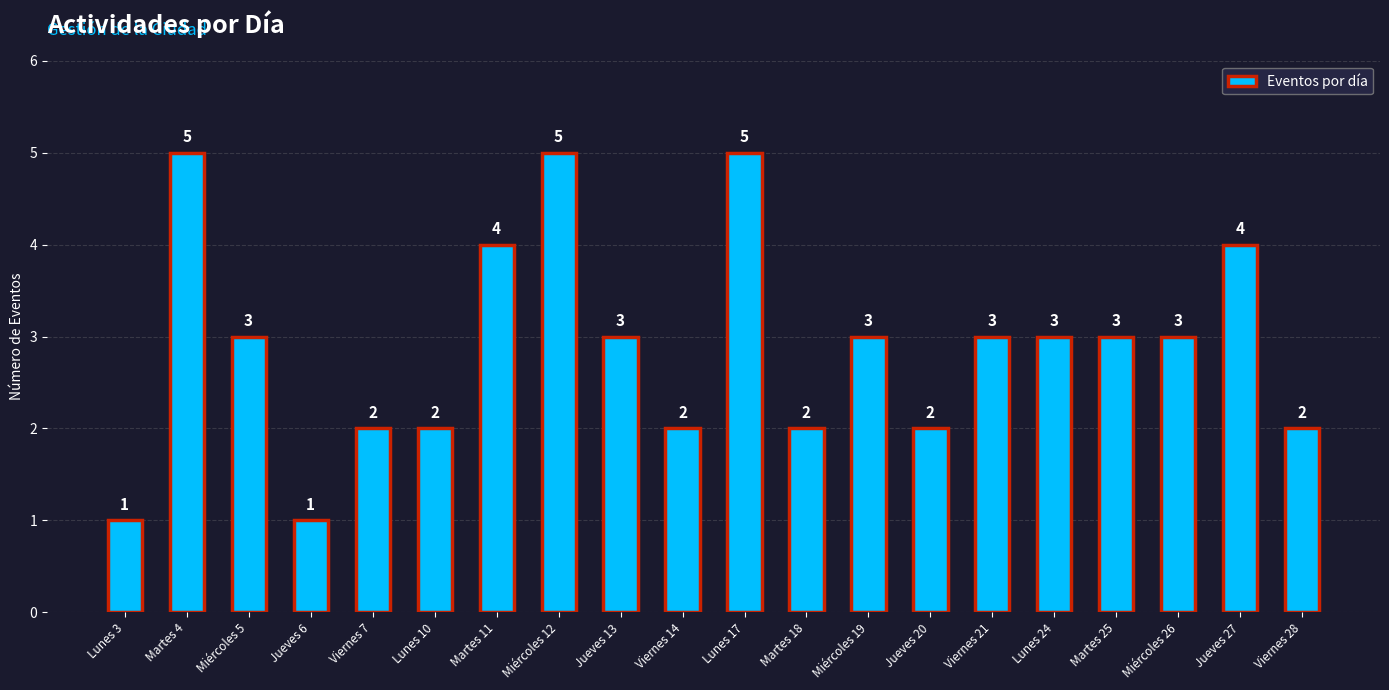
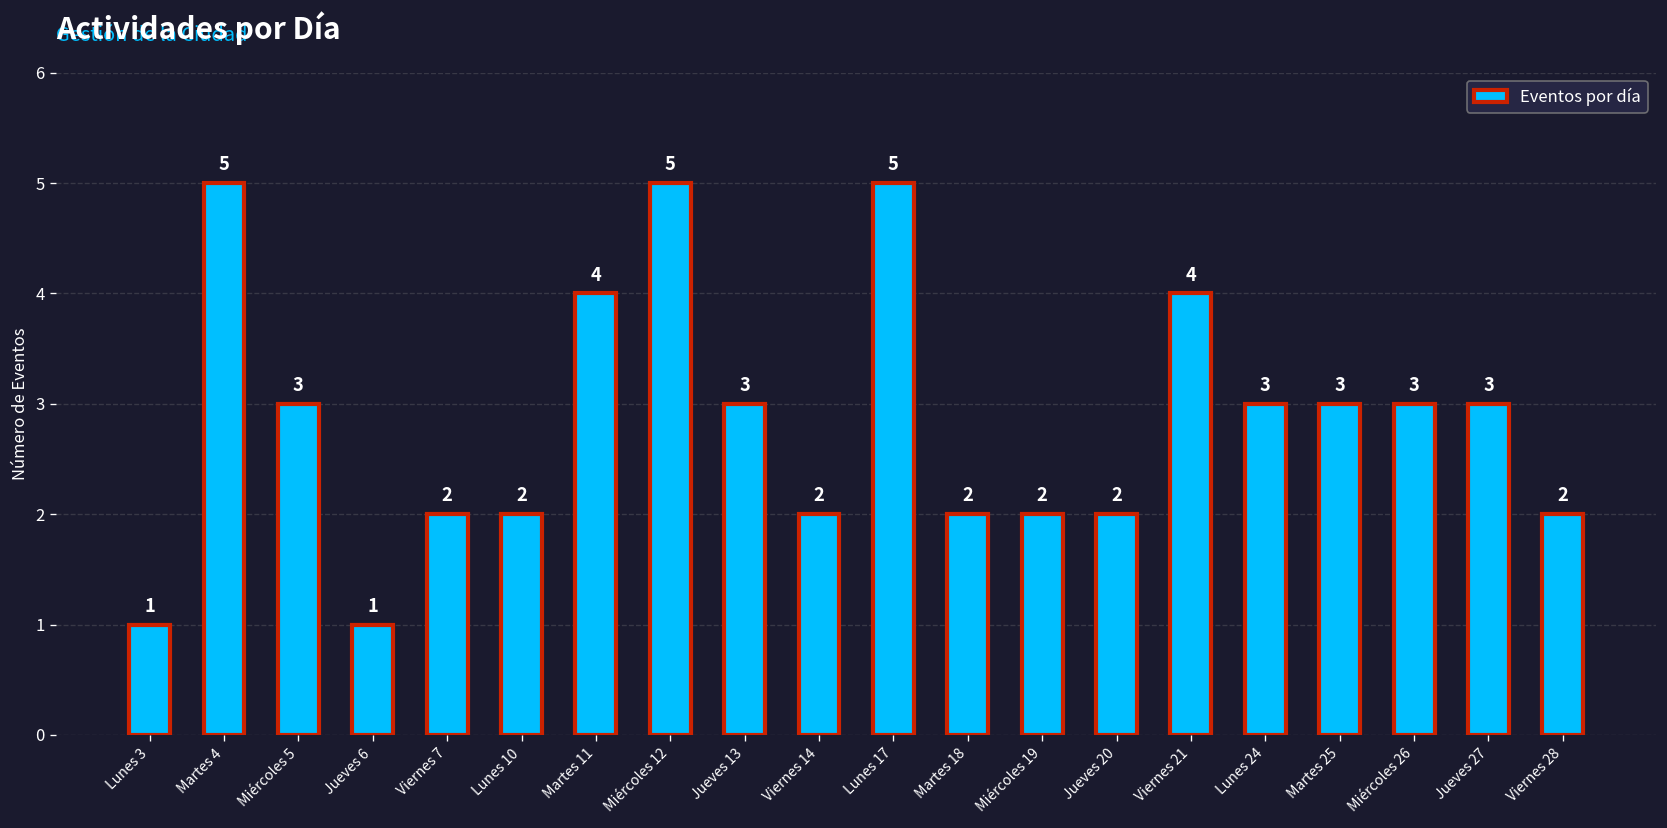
Miércoles 19: 3 -> 2
Viernes 21: 3 -> 4
Jueves 27: 4 -> 3
